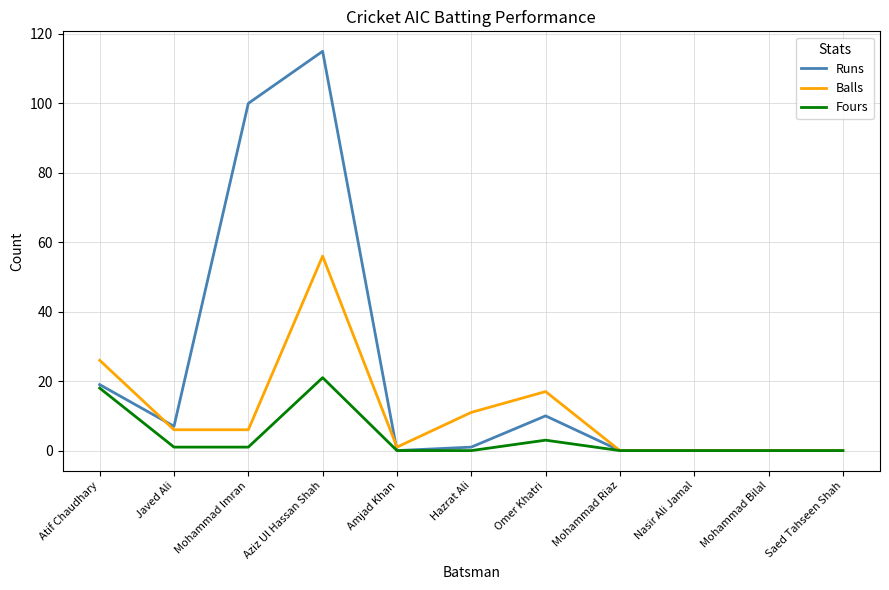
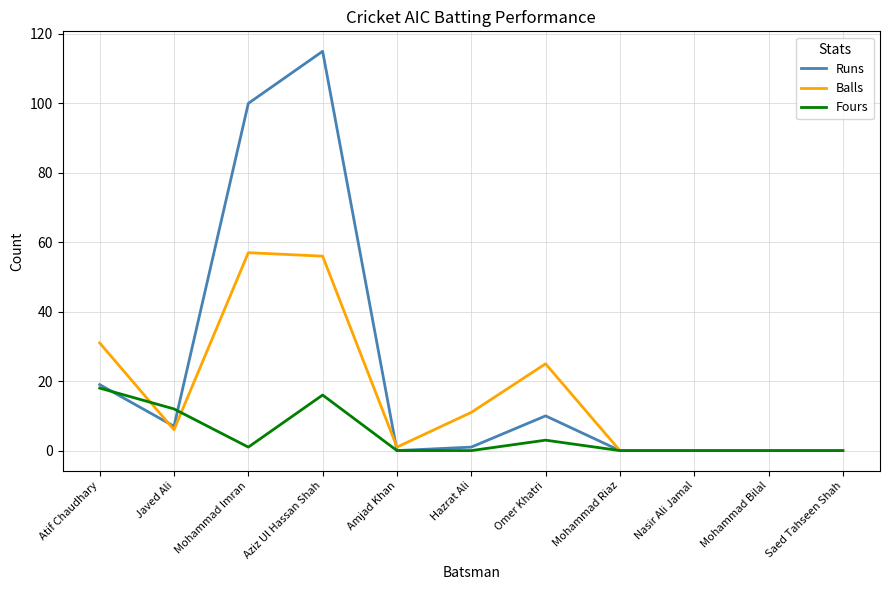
Balls, Atif Chaudhary: 26 -> 31
Fours, Javed Ali: 1 -> 12
Balls, Mohammad Imran: 6 -> 57
Fours, Aziz Ul Hassan Shah: 21 -> 16
Balls, Omer Khatri: 17 -> 25
